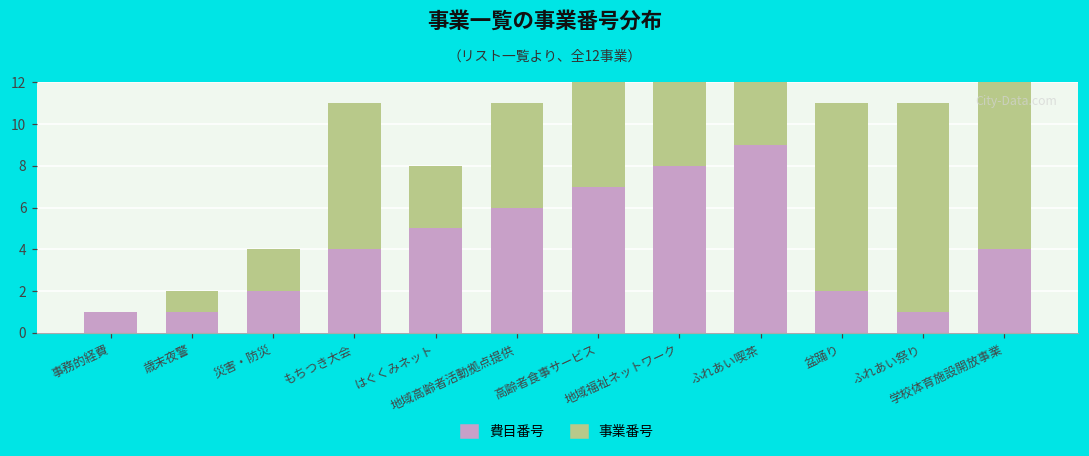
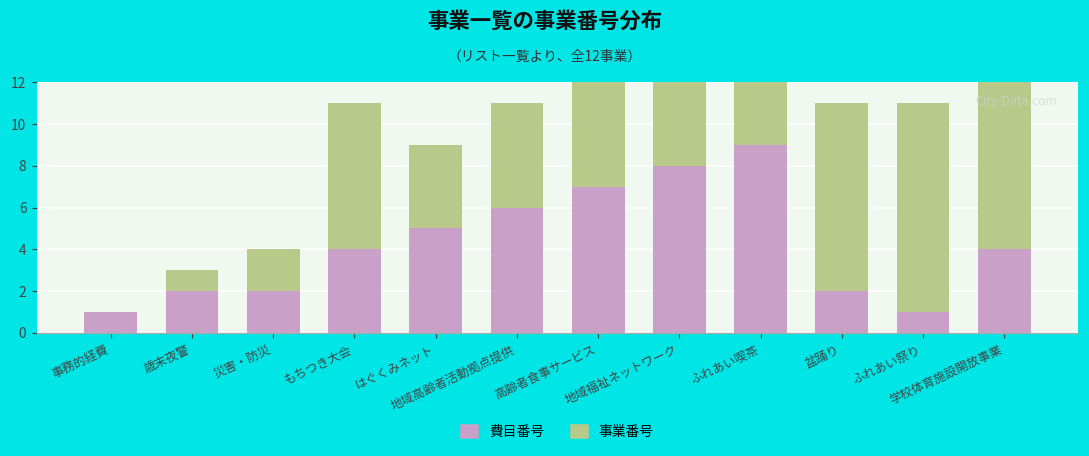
費目番号, 歳末夜警: 1 -> 2
事業番号, はぐくみネット: 3 -> 4
